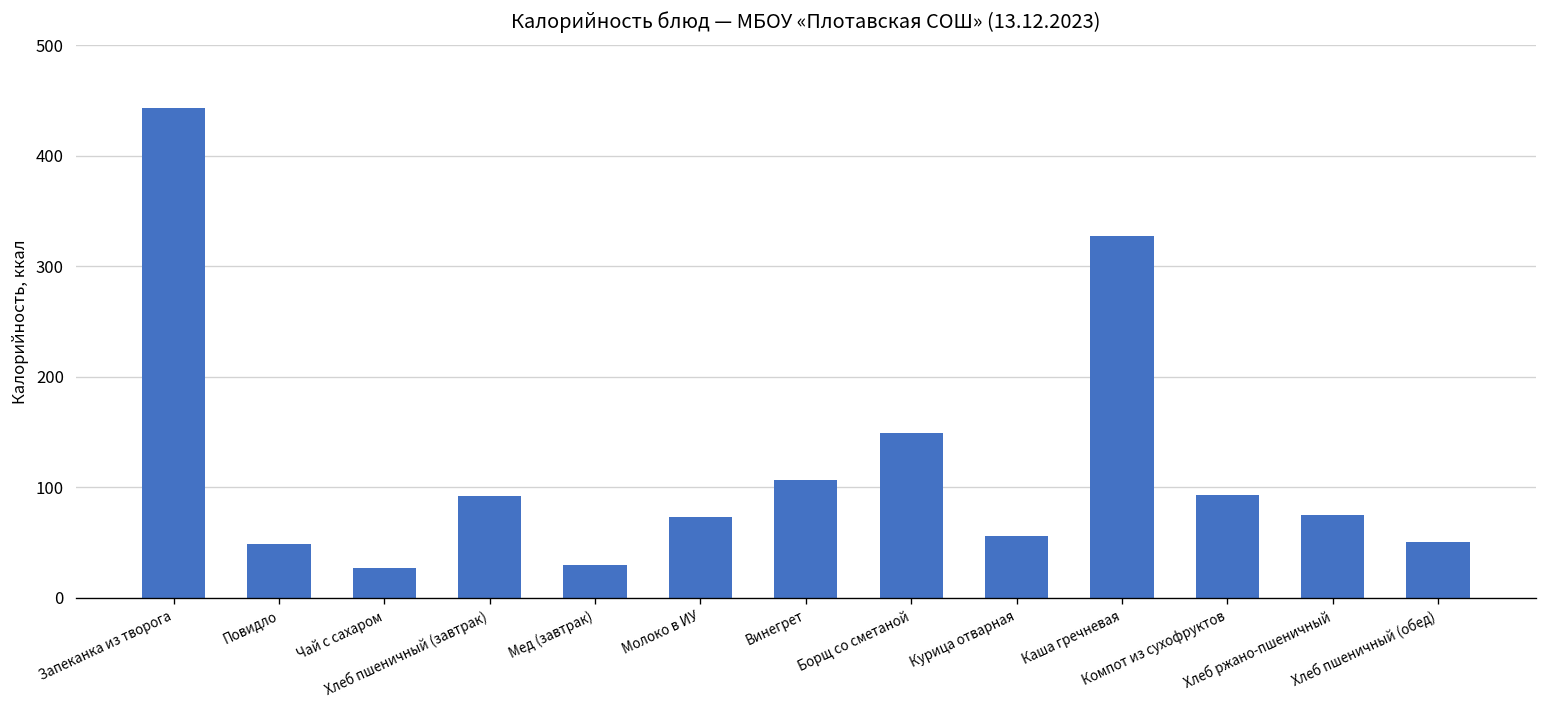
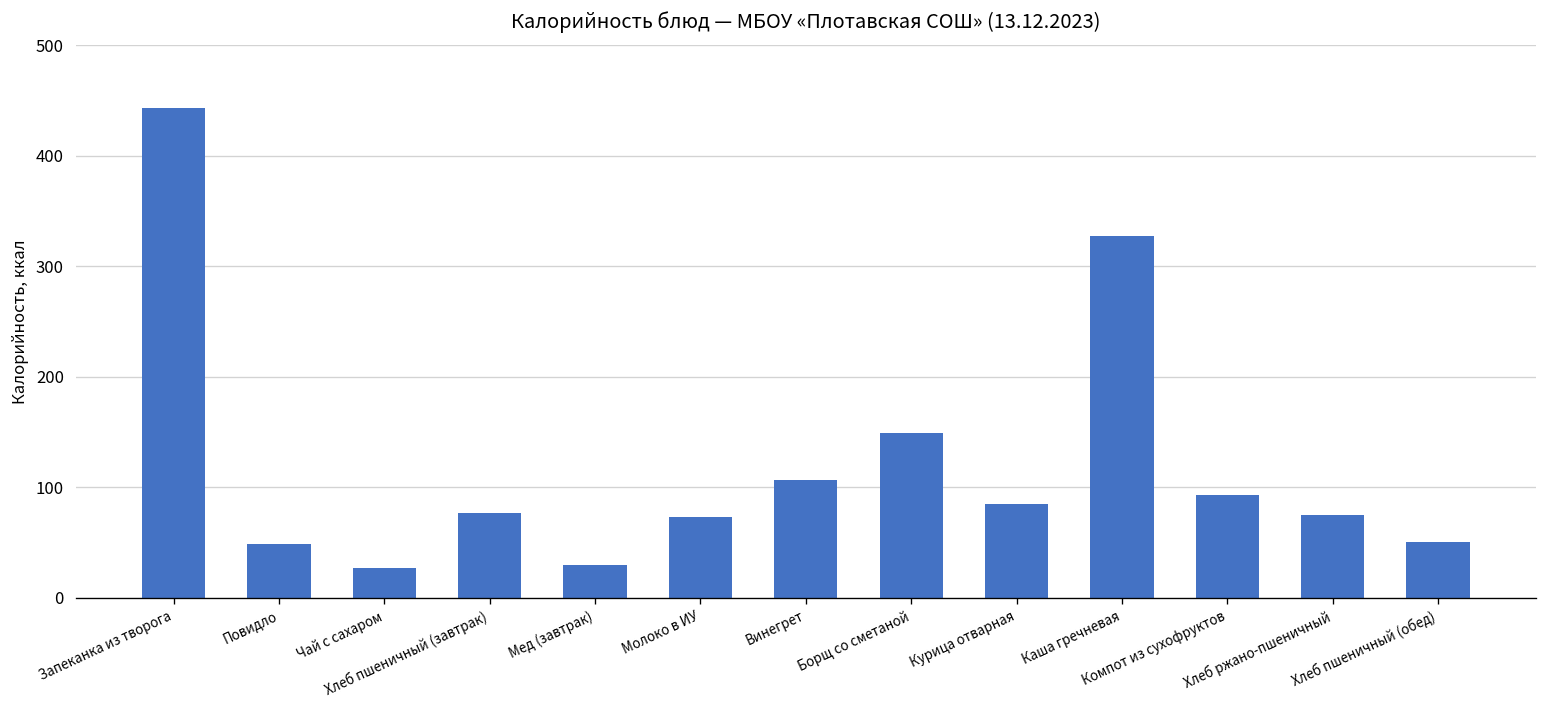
Хлеб пшеничный (завтрак): 90 -> 80
Курица отварная: 60 -> 90
